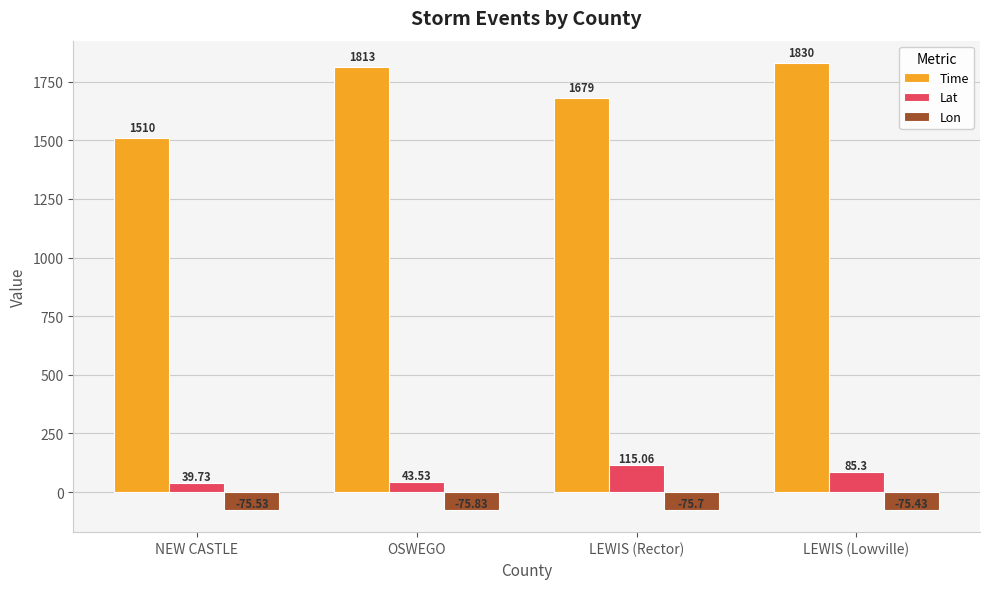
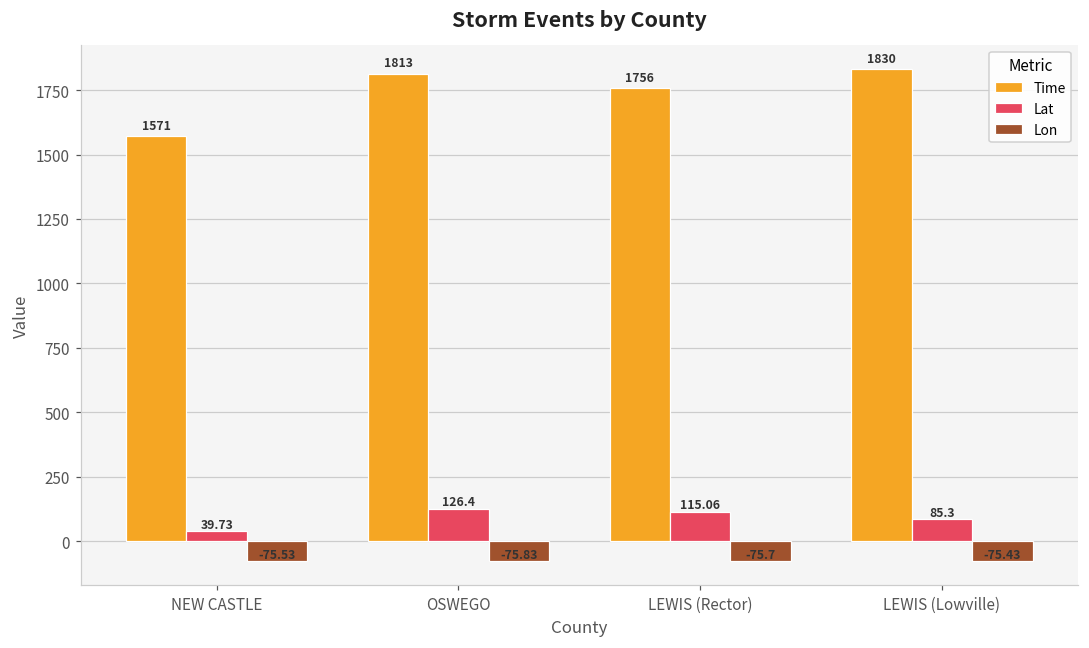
Time, NEW CASTLE: 1510 -> 1571
Lat, OSWEGO: 43.53 -> 126.4
Time, LEWIS (Rector): 1679 -> 1756
